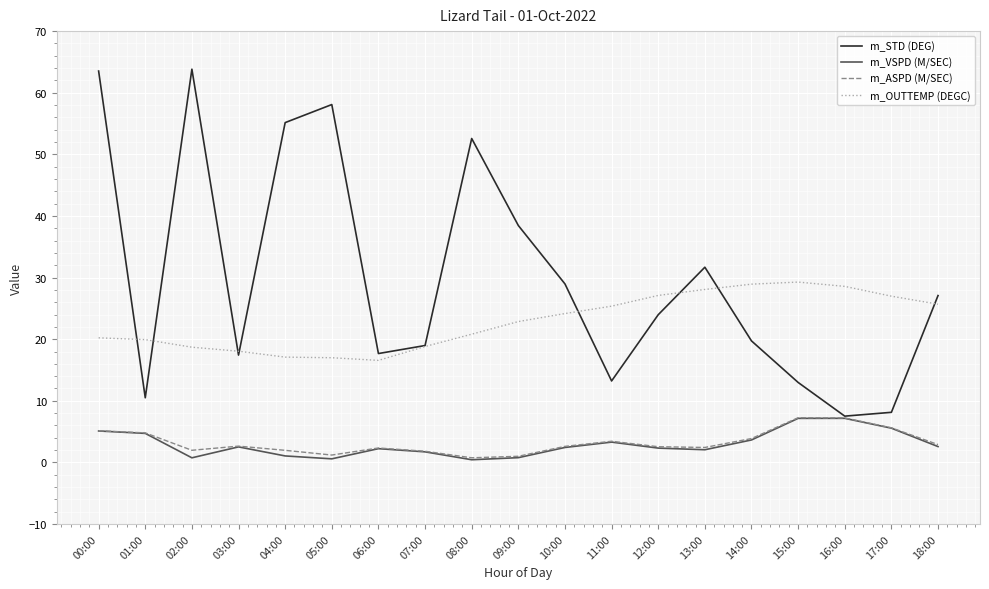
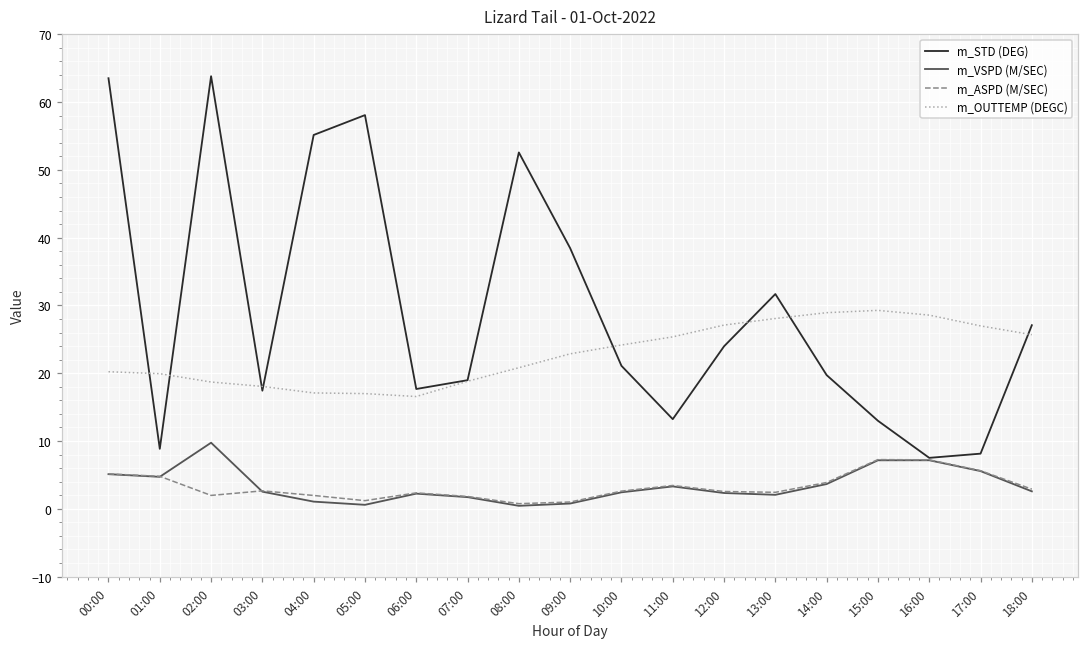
m_STD (DEG), 01:00: 10 -> 9
m_VSPD (M/SEC), 02:00: 1 -> 10
m_STD (DEG), 10:00: 29 -> 21
